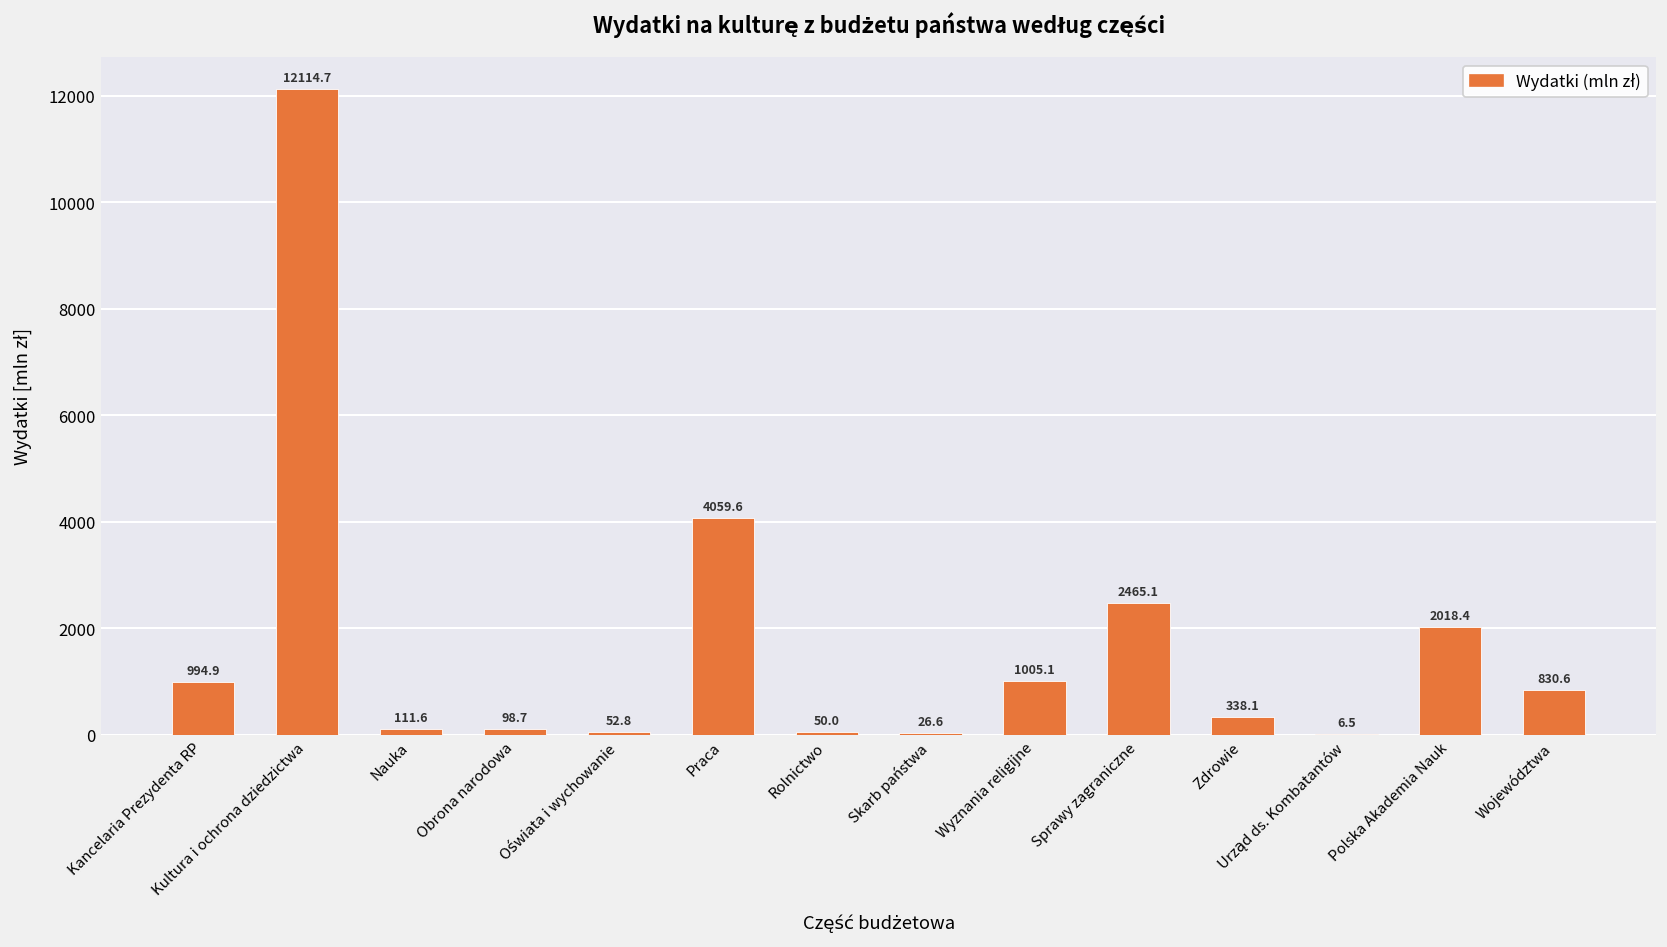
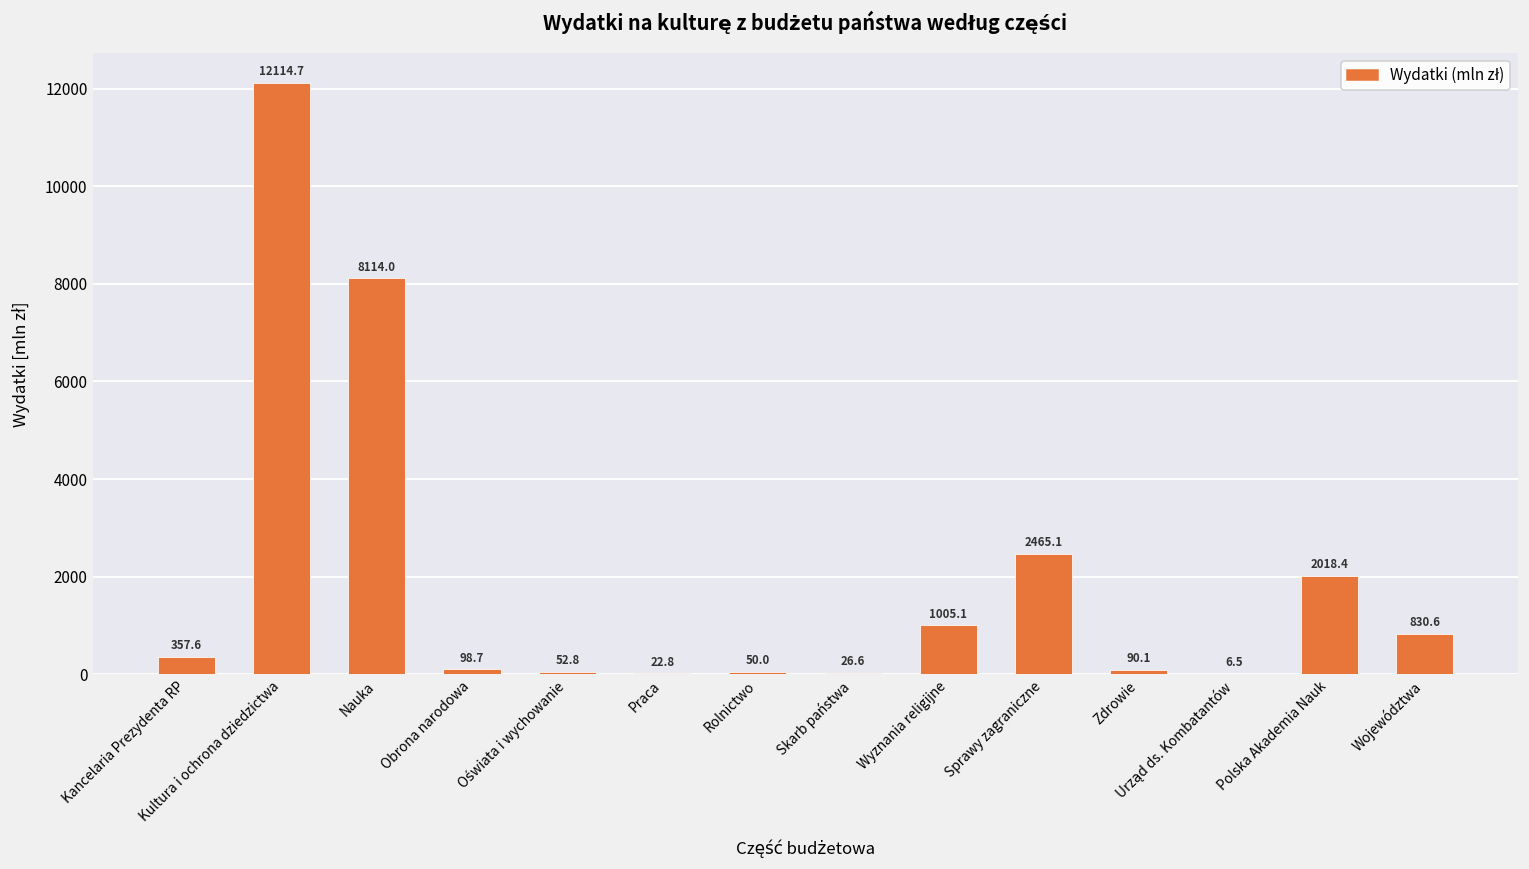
Kancelaria Prezydenta RP: 994.9 -> 357.6
Nauka: 111.6 -> 8114.0
Praca: 4059.6 -> 22.8
Zdrowie: 338.1 -> 90.1
